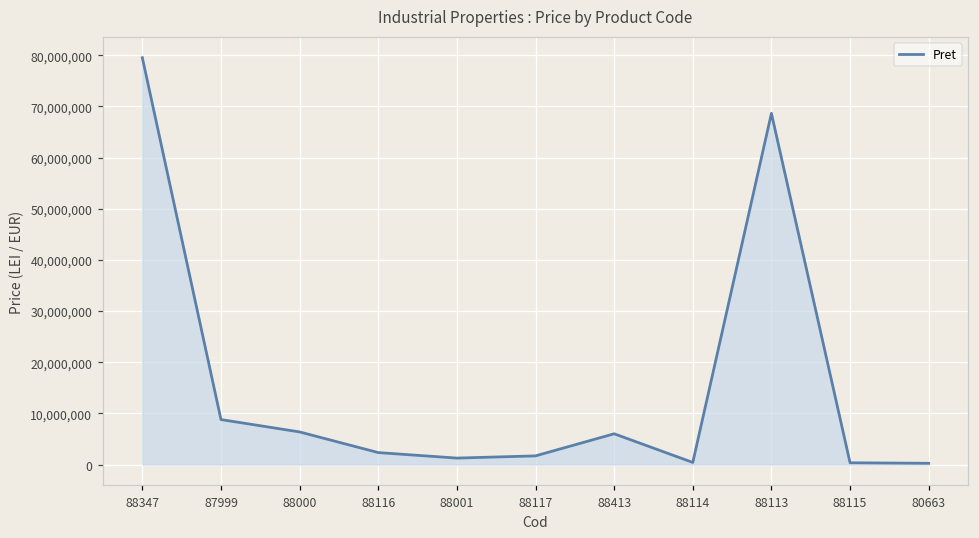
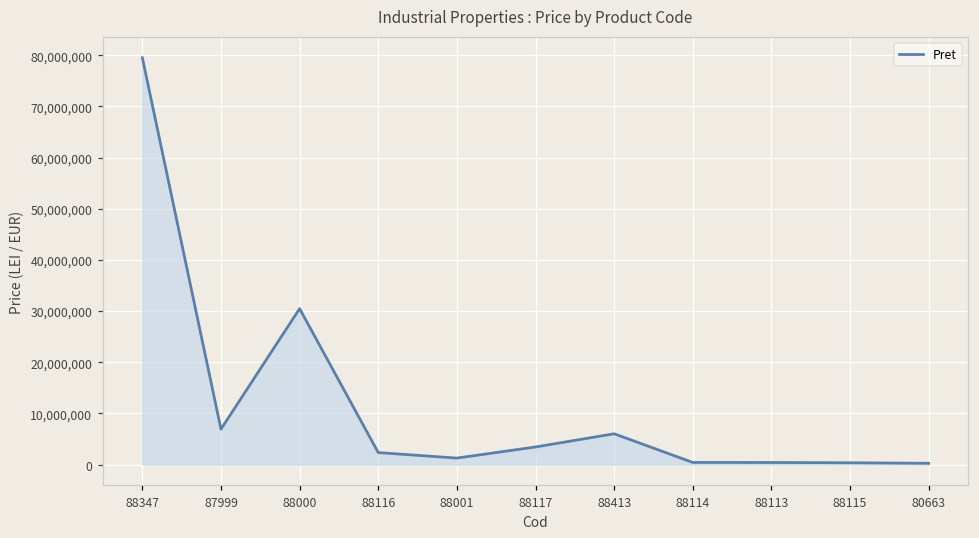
87999: 9,000,000 -> 7,000,000
88000: 6,000,000 -> 30,000,000
88117: 2,000,000 -> 3,000,000
88113: 69,000,000 -> 0
